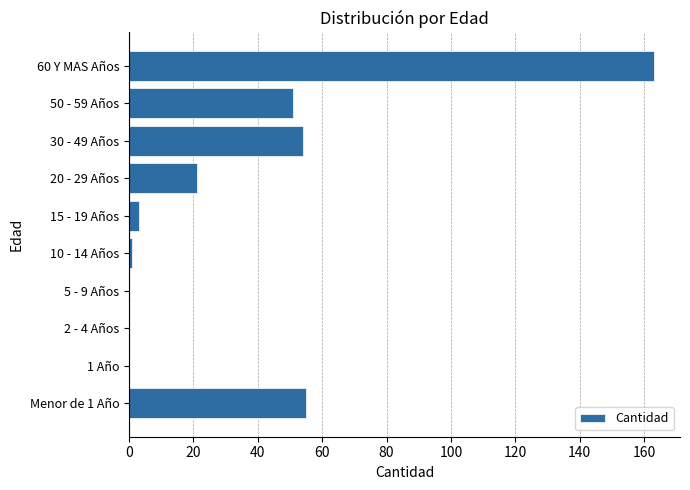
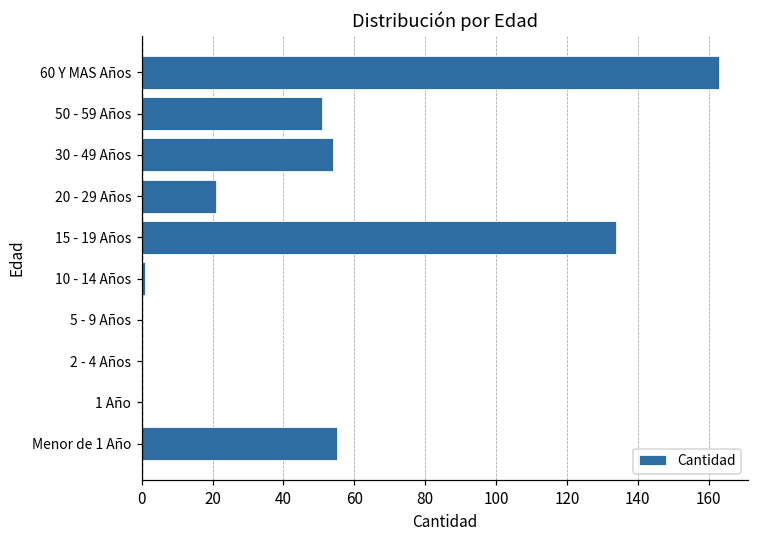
15 - 19 Años: 3 -> 134
